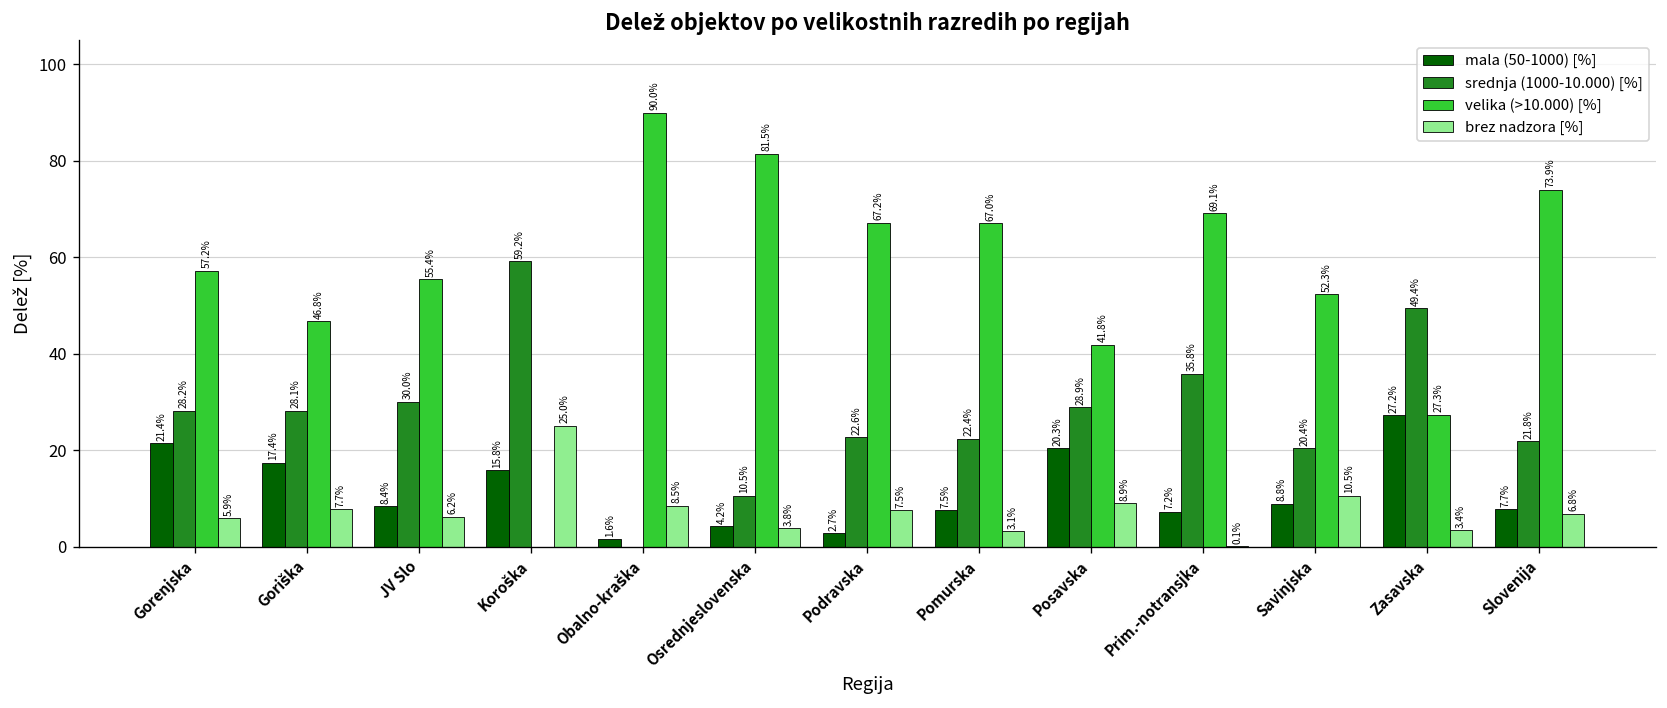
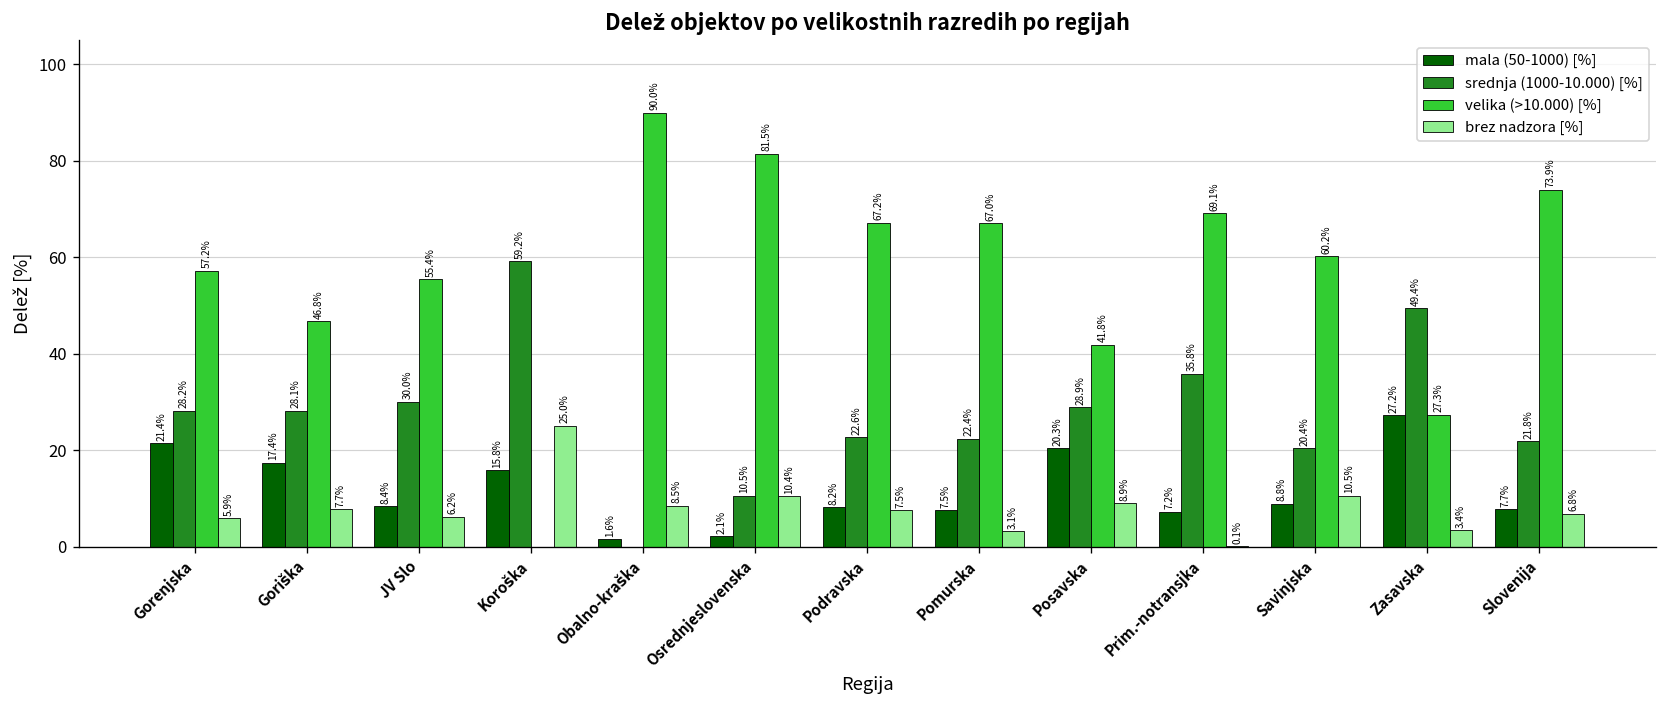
mala (50-1000) [%], Osrednjeslovenska: 4.2% -> 2.1%
brez nadzora [%], Osrednjeslovenska: 3.8% -> 10.4%
mala (50-1000) [%], Podravska: 2.7% -> 8.2%
velika (>10.000) [%], Savinjska: 52.3% -> 60.2%
